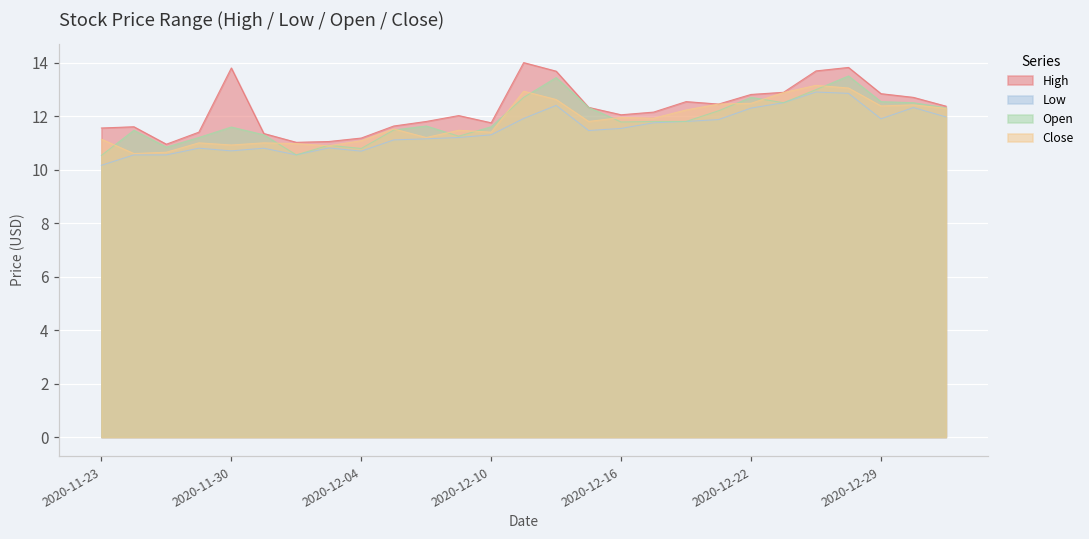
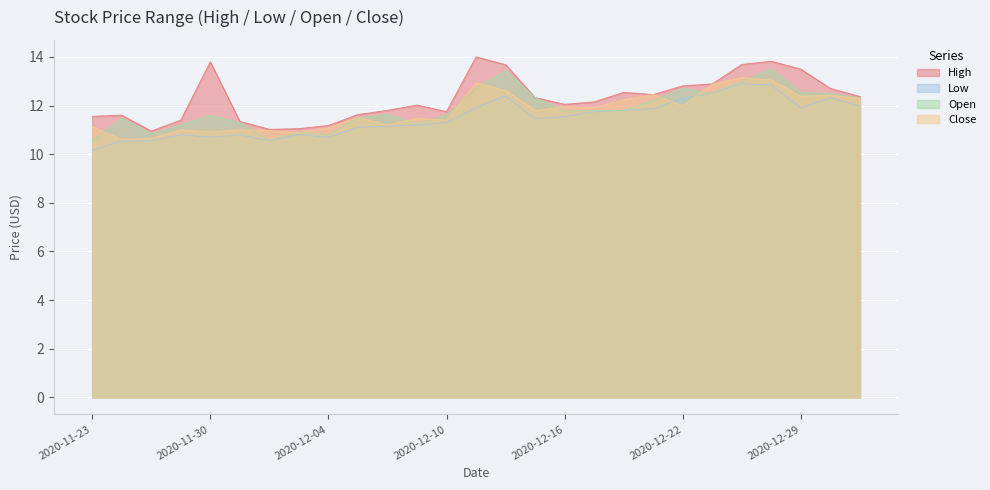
Close, 2020-12-22: 12.5 -> 12.0
High, 2020-12-29: 12.8 -> 13.5
